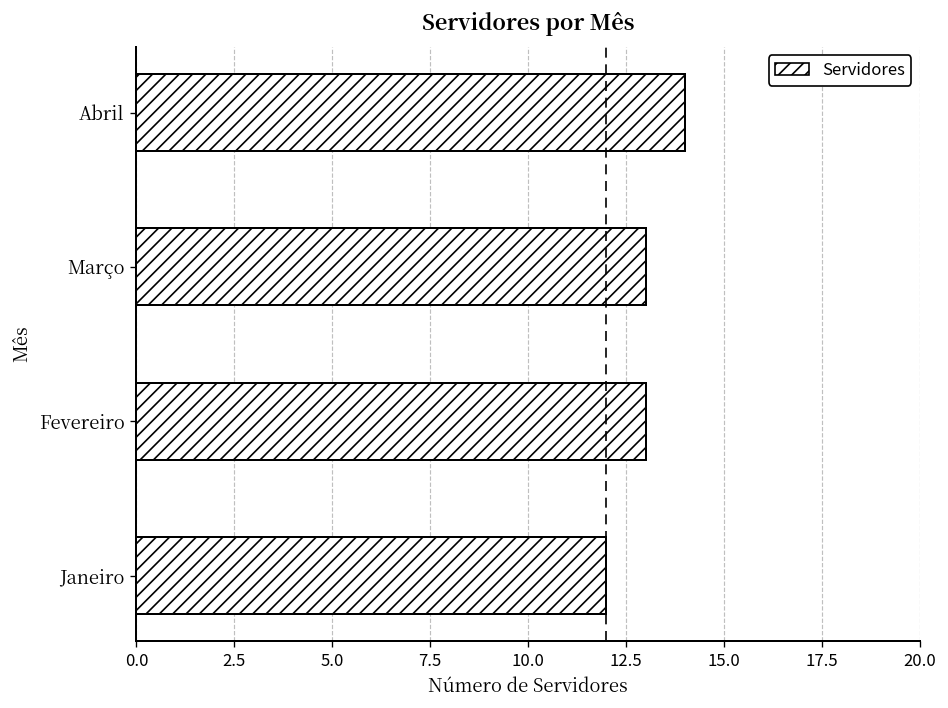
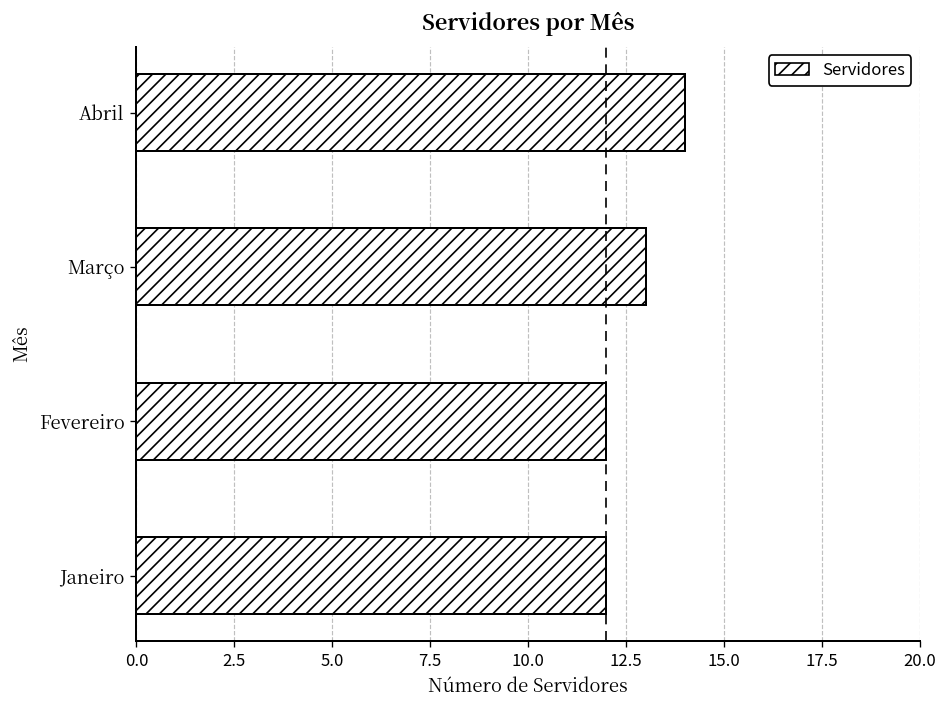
Fevereiro: 13 -> 12
